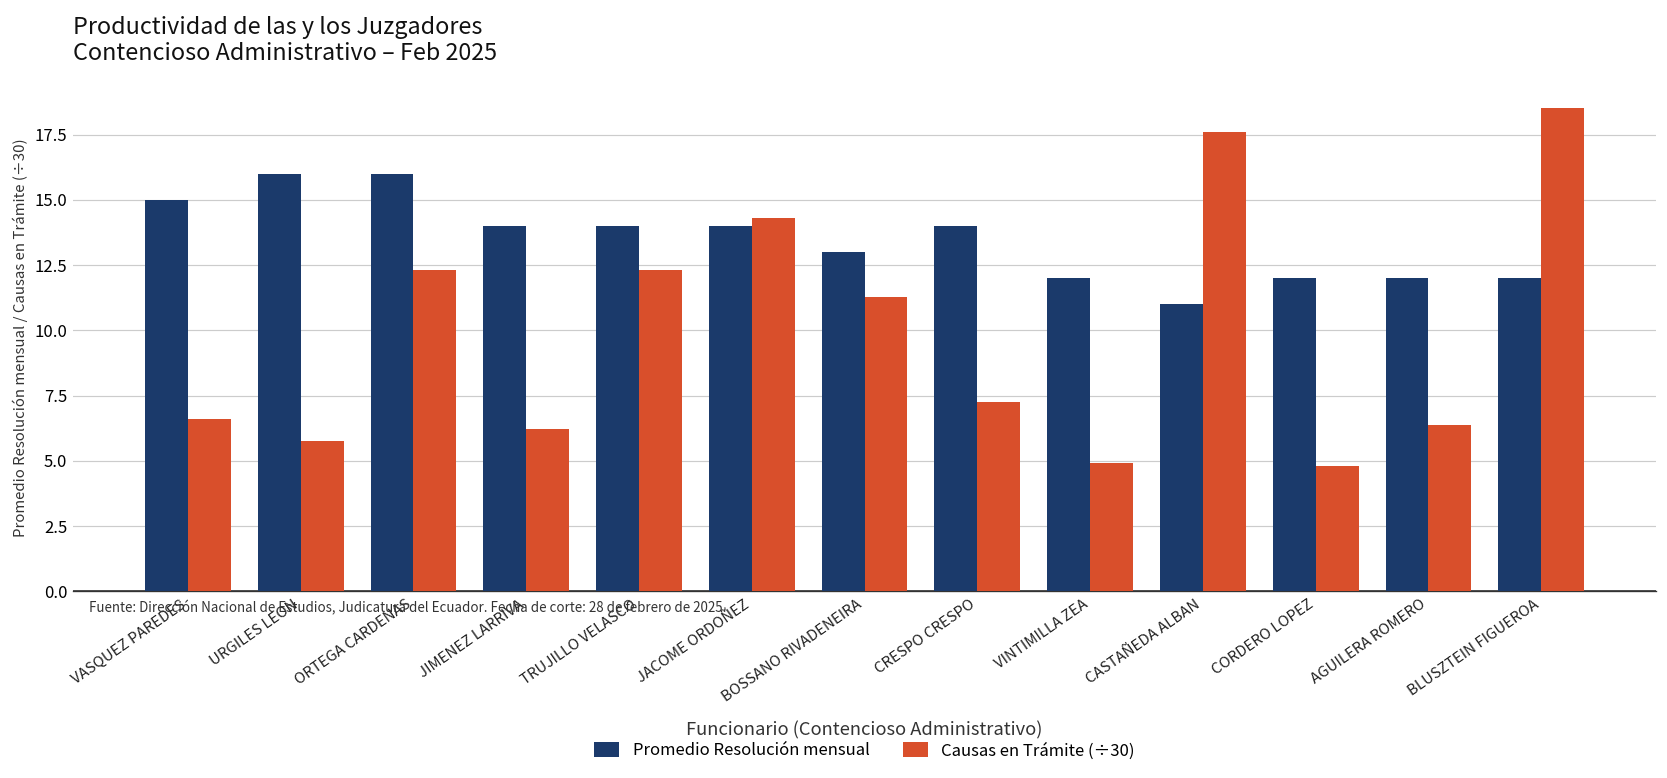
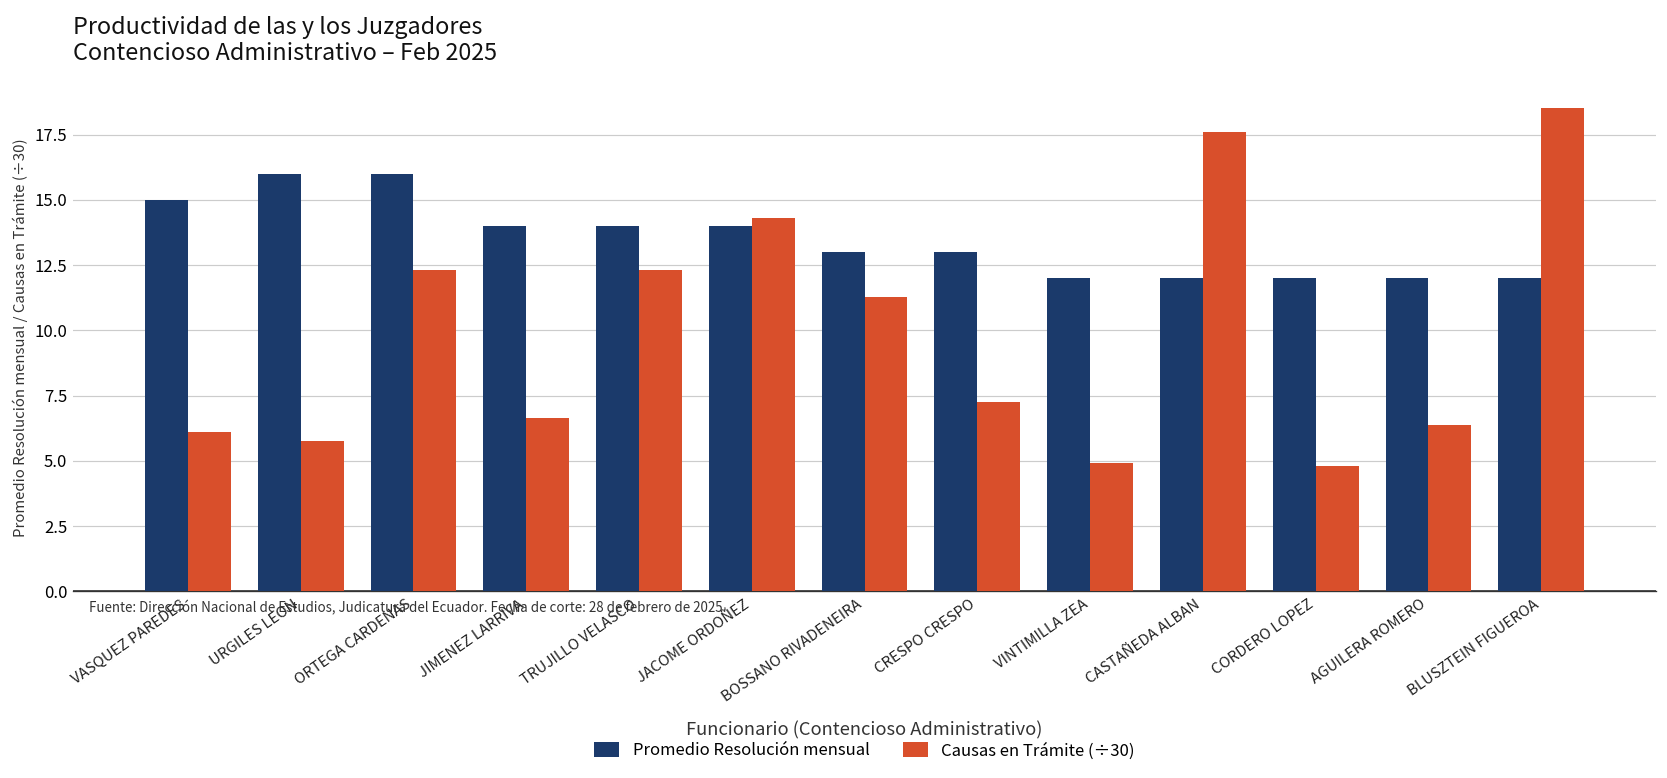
Causas en Trámite (÷30), VASQUEZ PAREDES: 6.6 -> 6.1
Causas en Trámite (÷30), JIMENEZ LARRIVA: 6.2 -> 6.6
Promedio Resolución mensual, CRESPO CRESPO: 14 -> 13
Promedio Resolución mensual, CASTAÑEDA ALBAN: 11 -> 12
